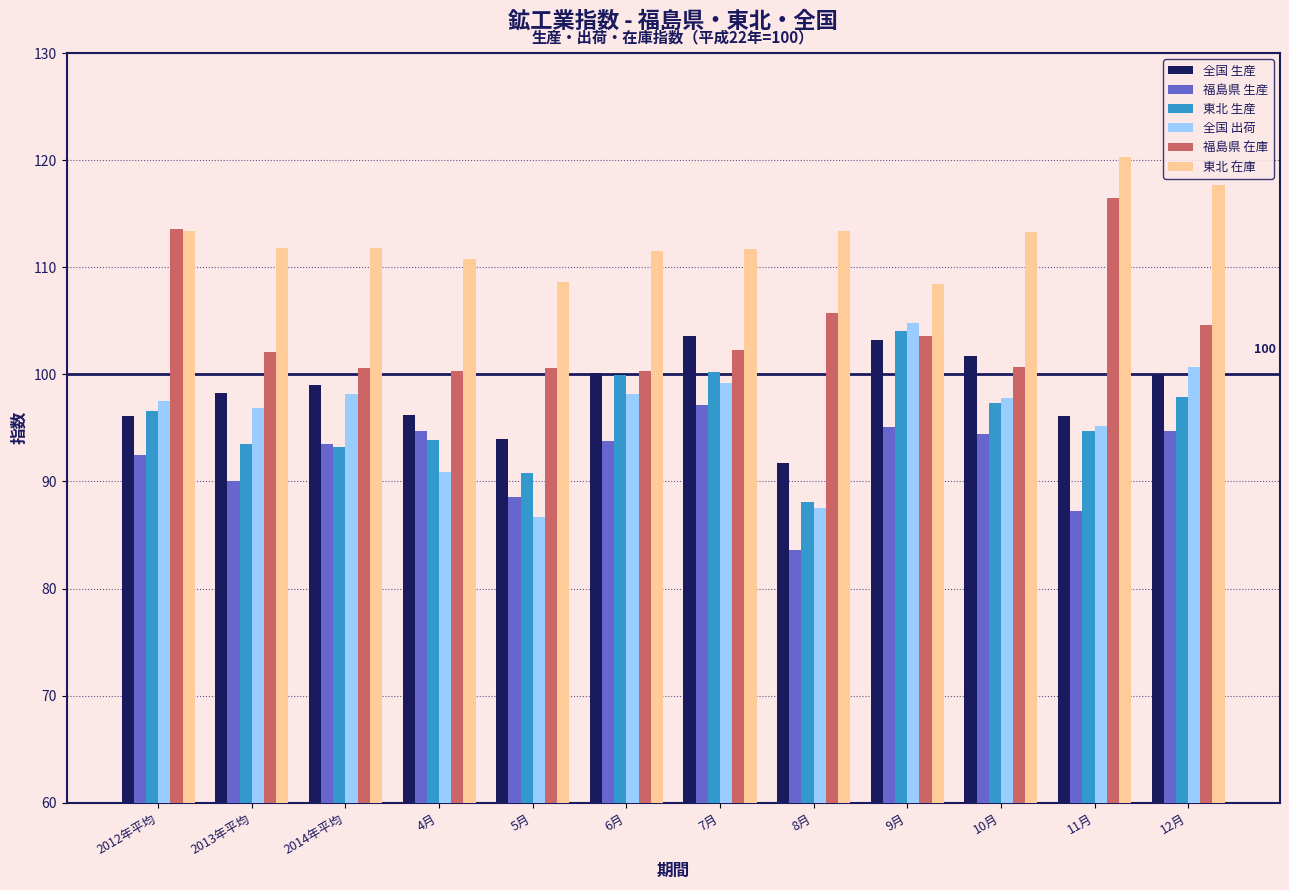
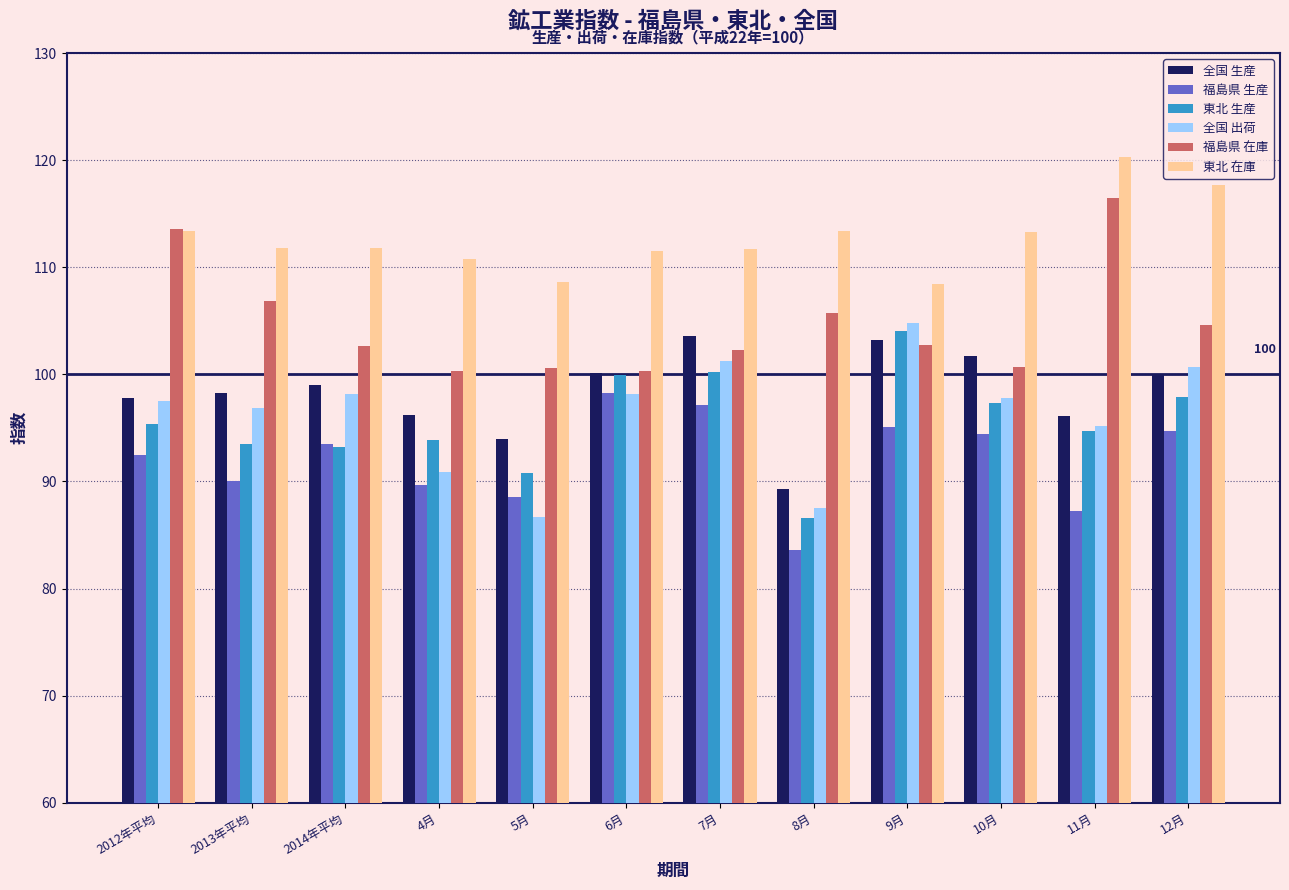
全国 生産, 2012年平均: 96.1 -> 97.8
東北 生産, 2012年平均: 96.6 -> 95.4
福島県 在庫, 2013年平均: 102.1 -> 106.8
福島県 在庫, 2014年平均: 100.6 -> 102.6
福島県 生産, 4月: 94.7 -> 89.7
福島県 生産, 6月: 93.8 -> 98.3
全国 出荷, 7月: 99.2 -> 101.2
全国 生産, 8月: 91.7 -> 89.3
東北 生産, 8月: 88.1 -> 86.6
福島県 在庫, 9月: 103.6 -> 102.7
